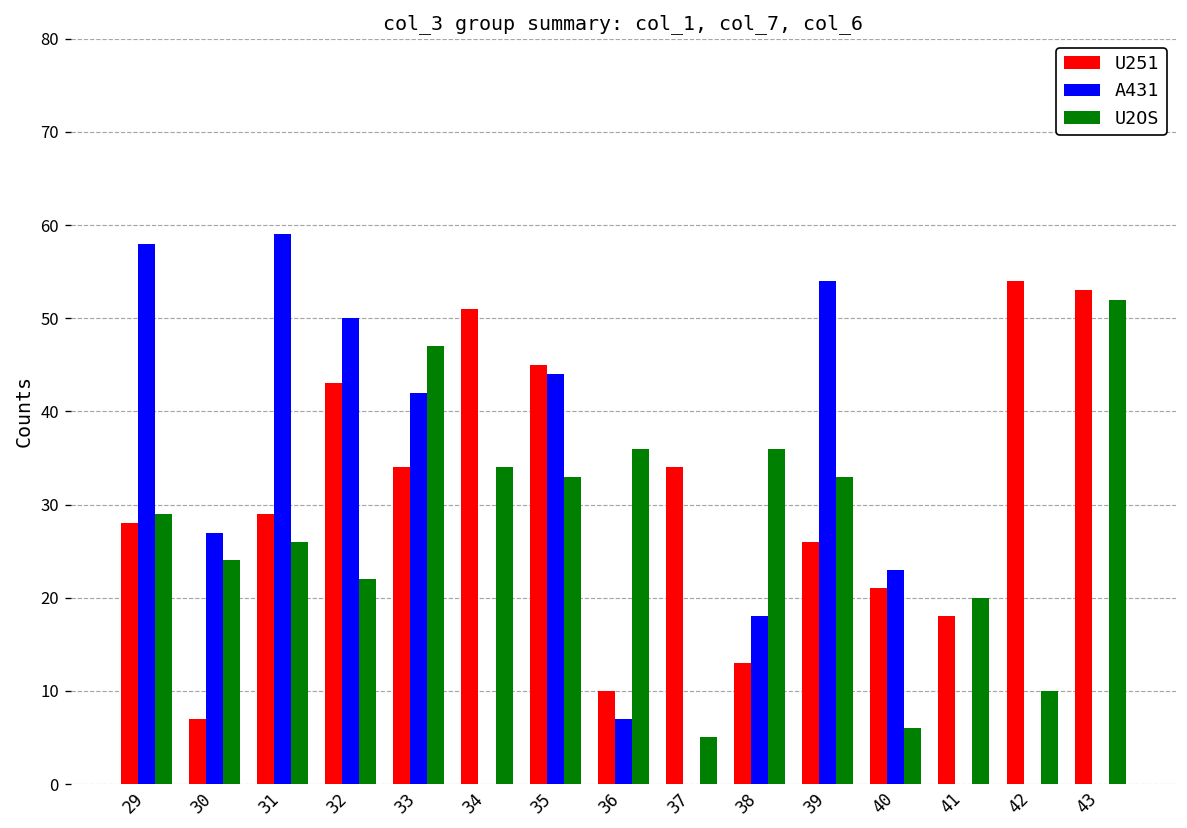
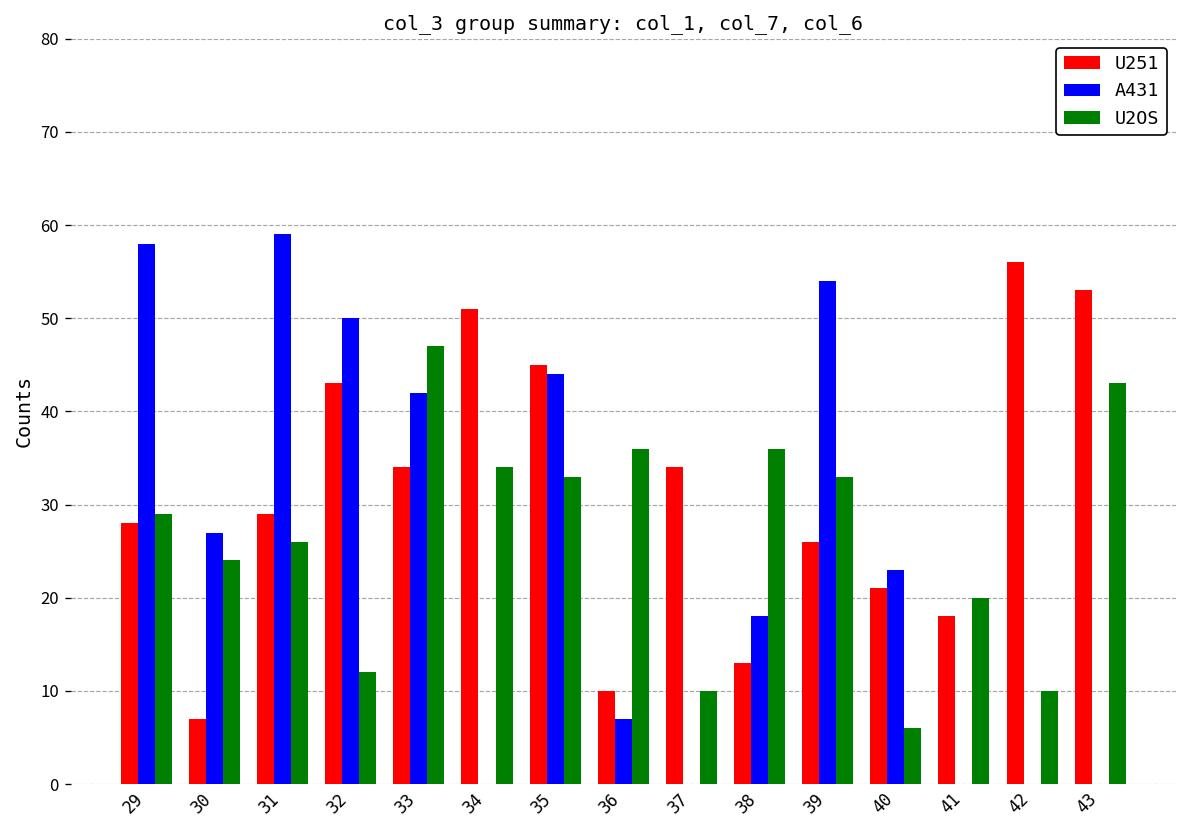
U2OS, 32: 22 -> 12
U2OS, 37: 5 -> 10
U251, 42: 54 -> 56
U2OS, 43: 52 -> 43
